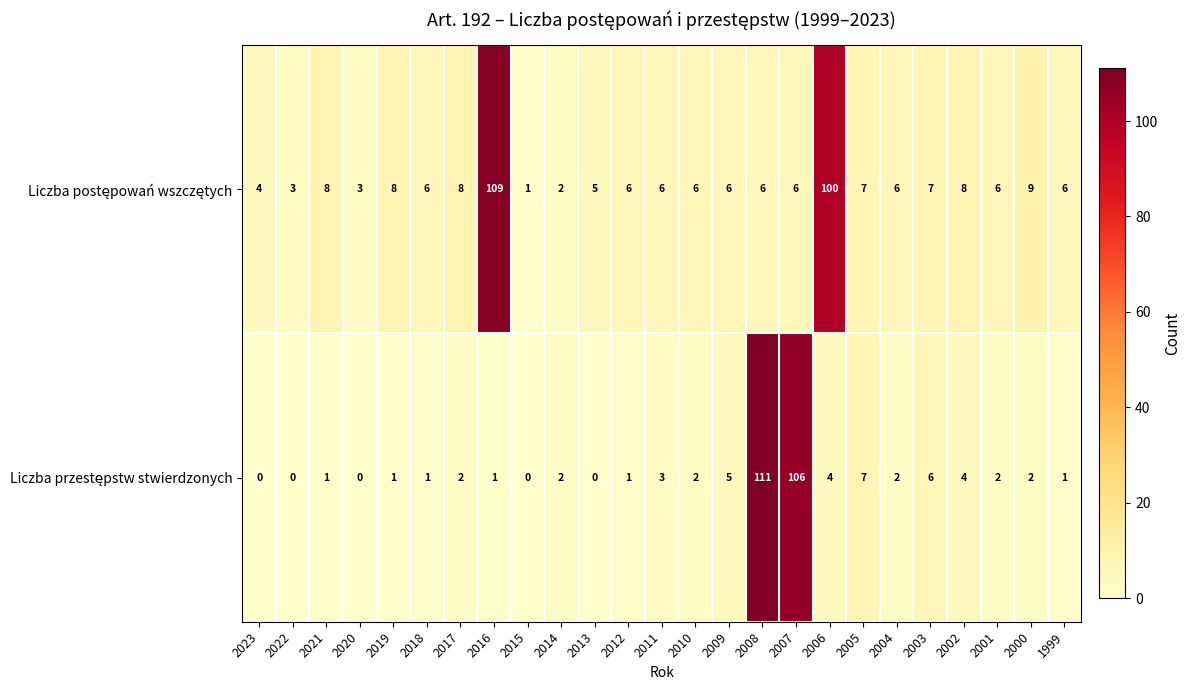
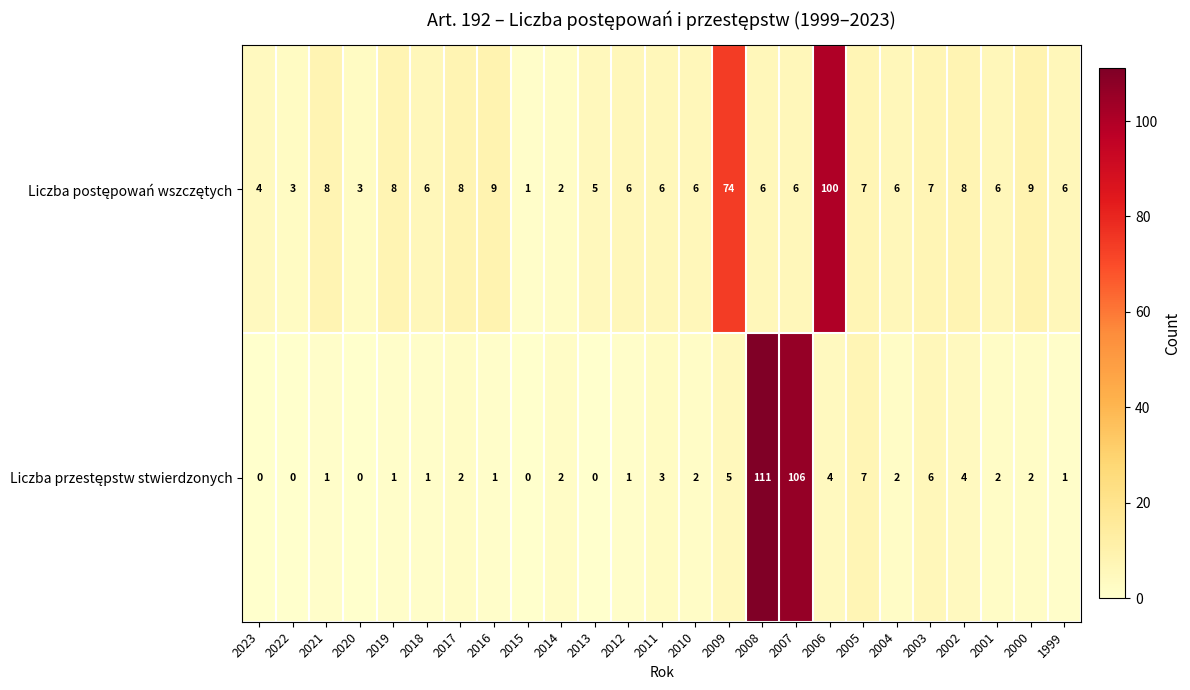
Liczba postępowań wszczętych, 2016: 109 -> 9
Liczba postępowań wszczętych, 2009: 6 -> 74
